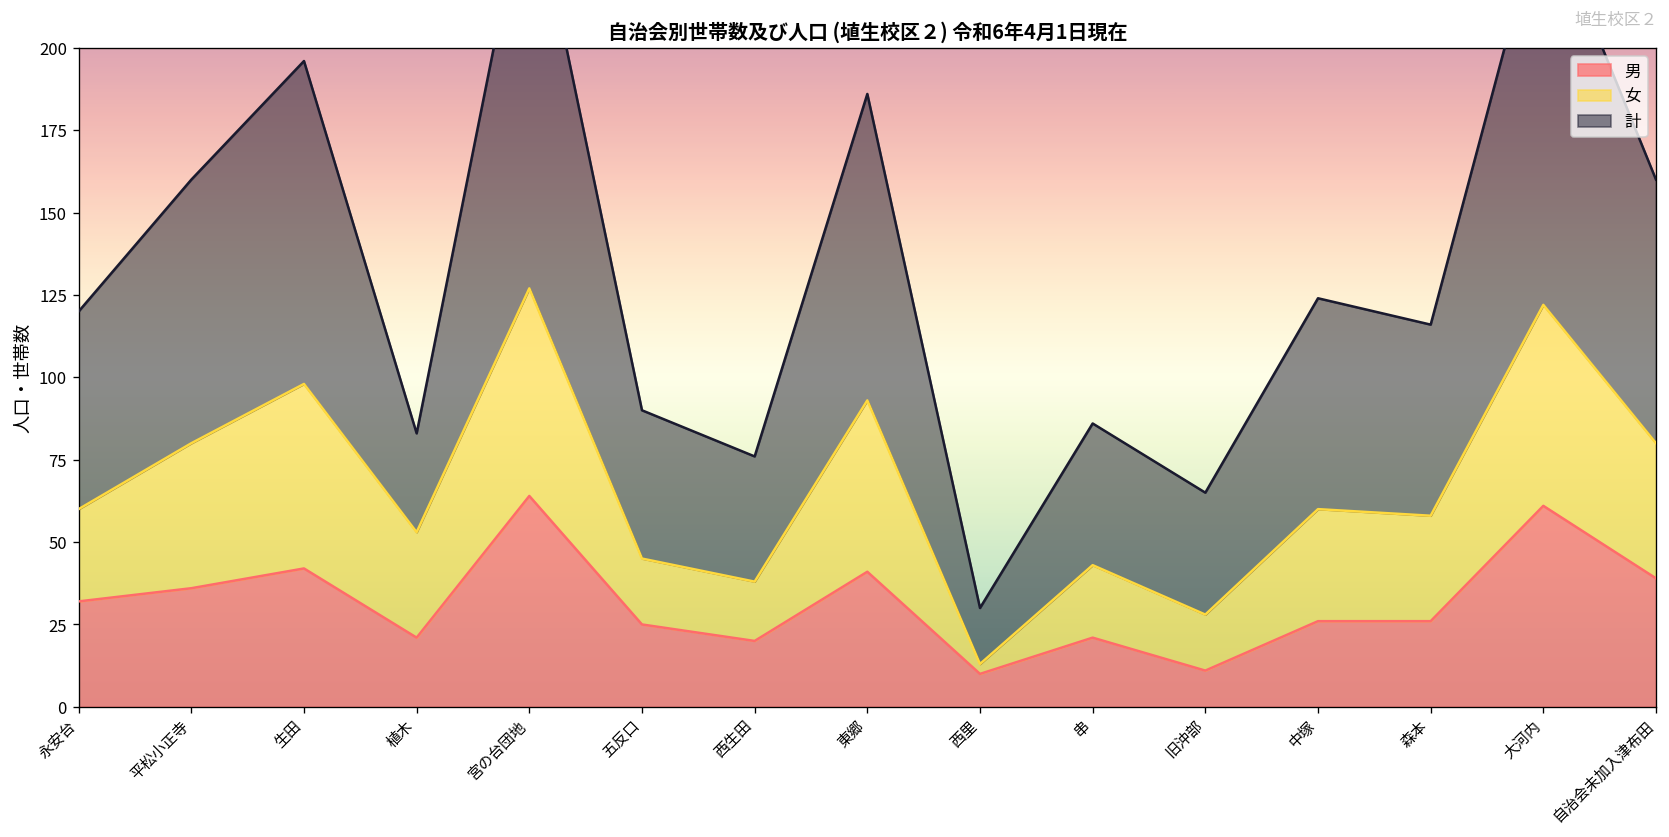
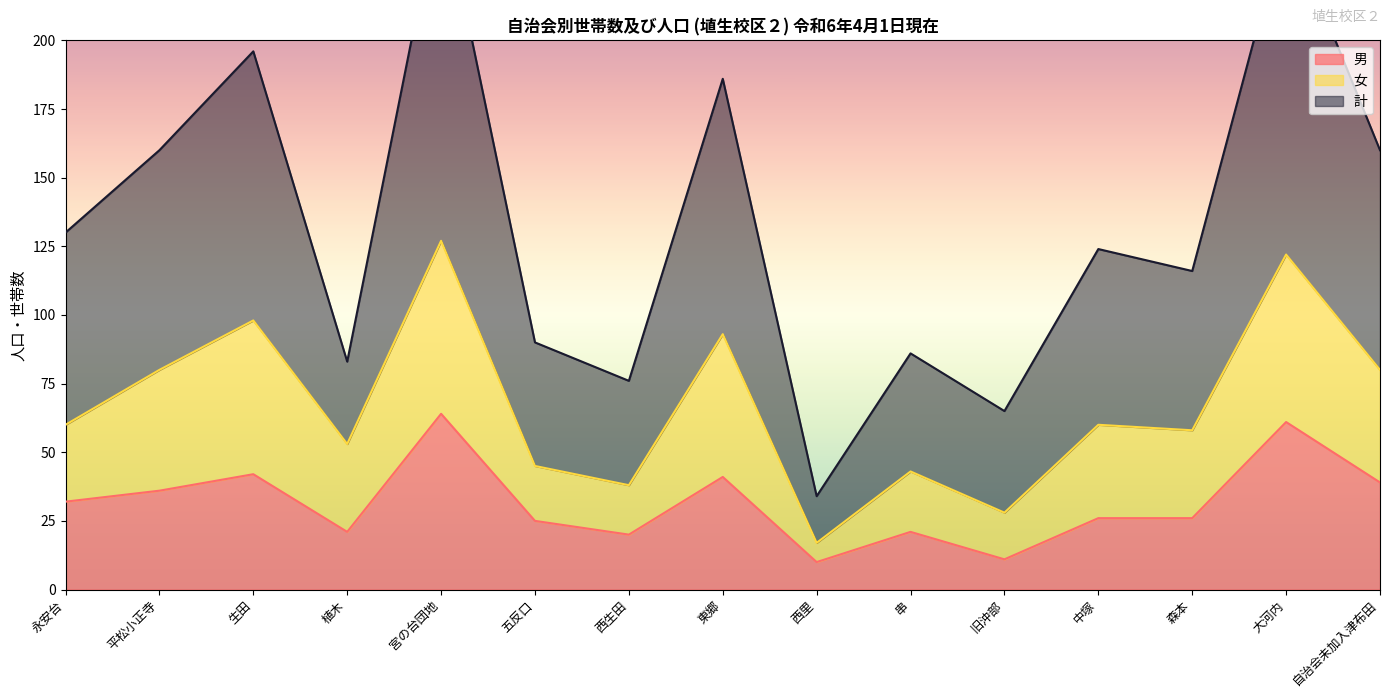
計, 永安台: 60 -> 70
女, 西里: 3 -> 7
